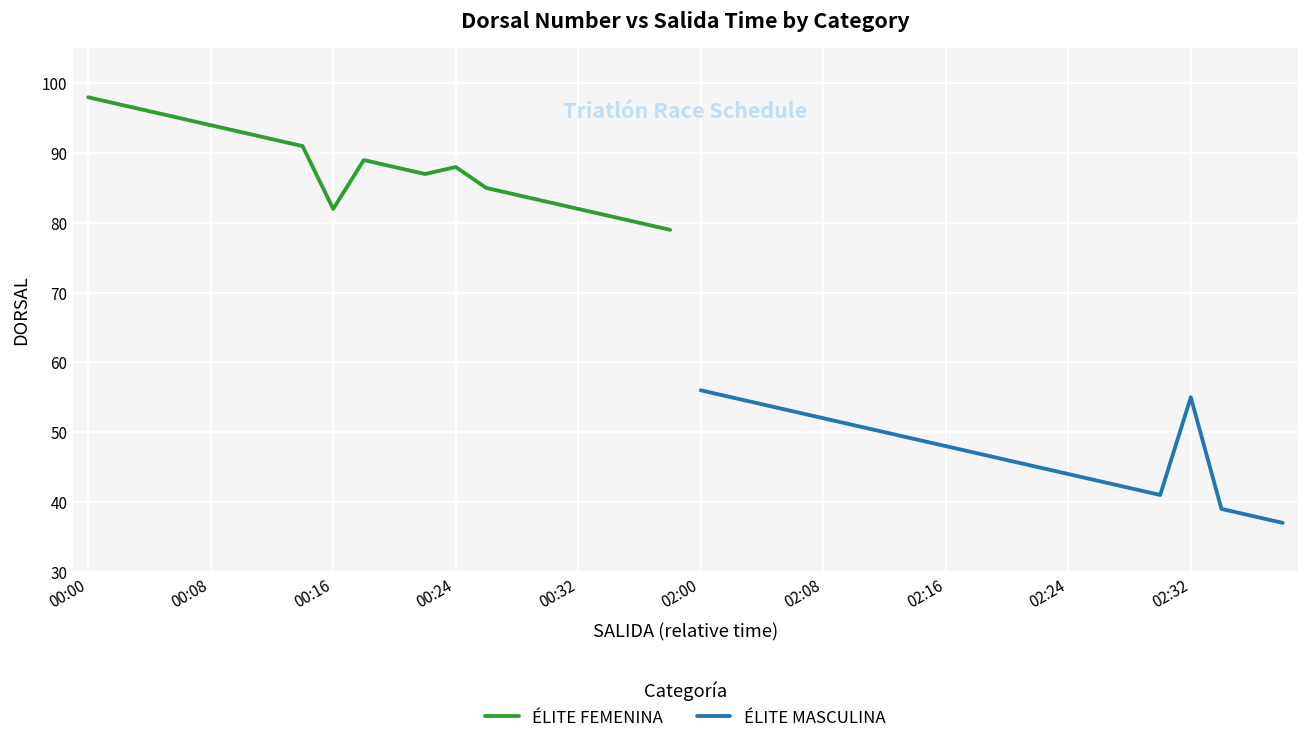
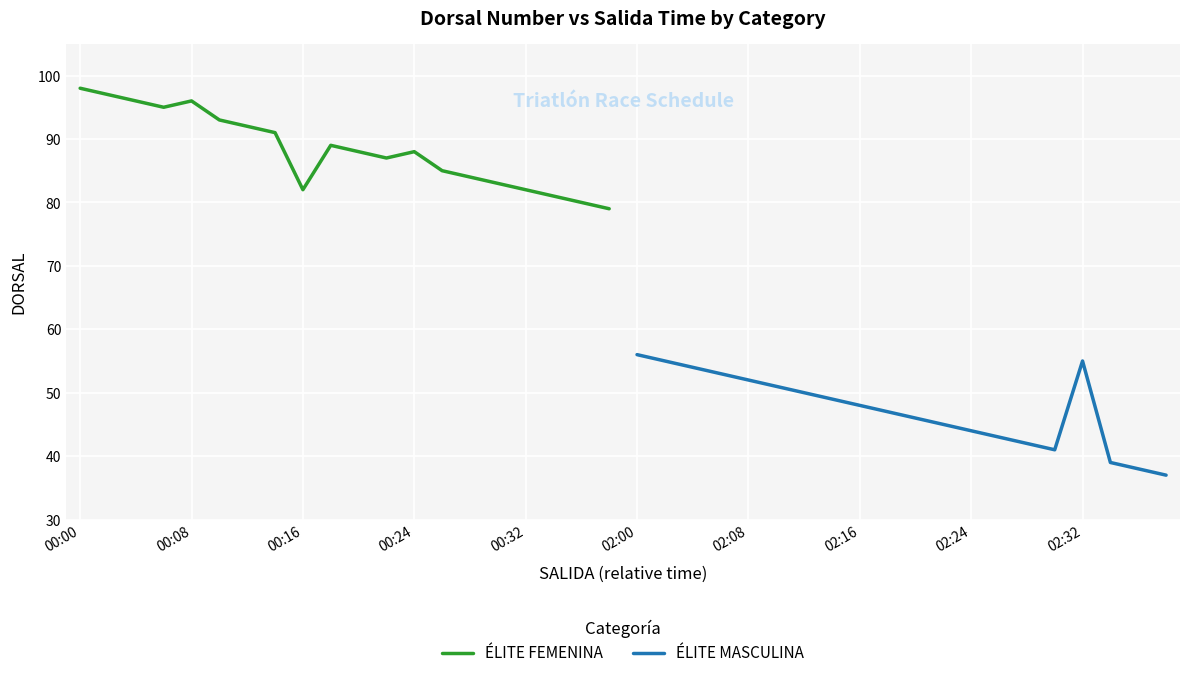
ÉLITE FEMENINA, 00:08: 94 -> 96
